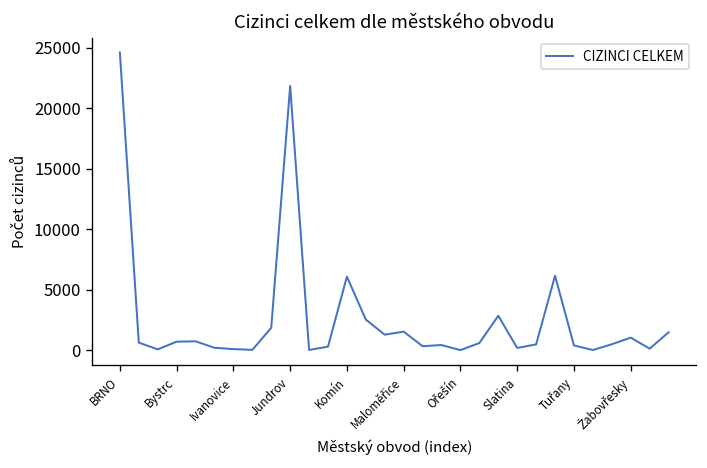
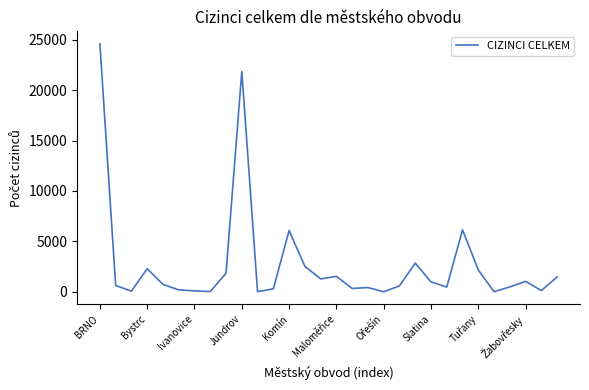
Bystrc: 700 -> 2300
Slatina: 200 -> 1000
Tuřany: 400 -> 2200
